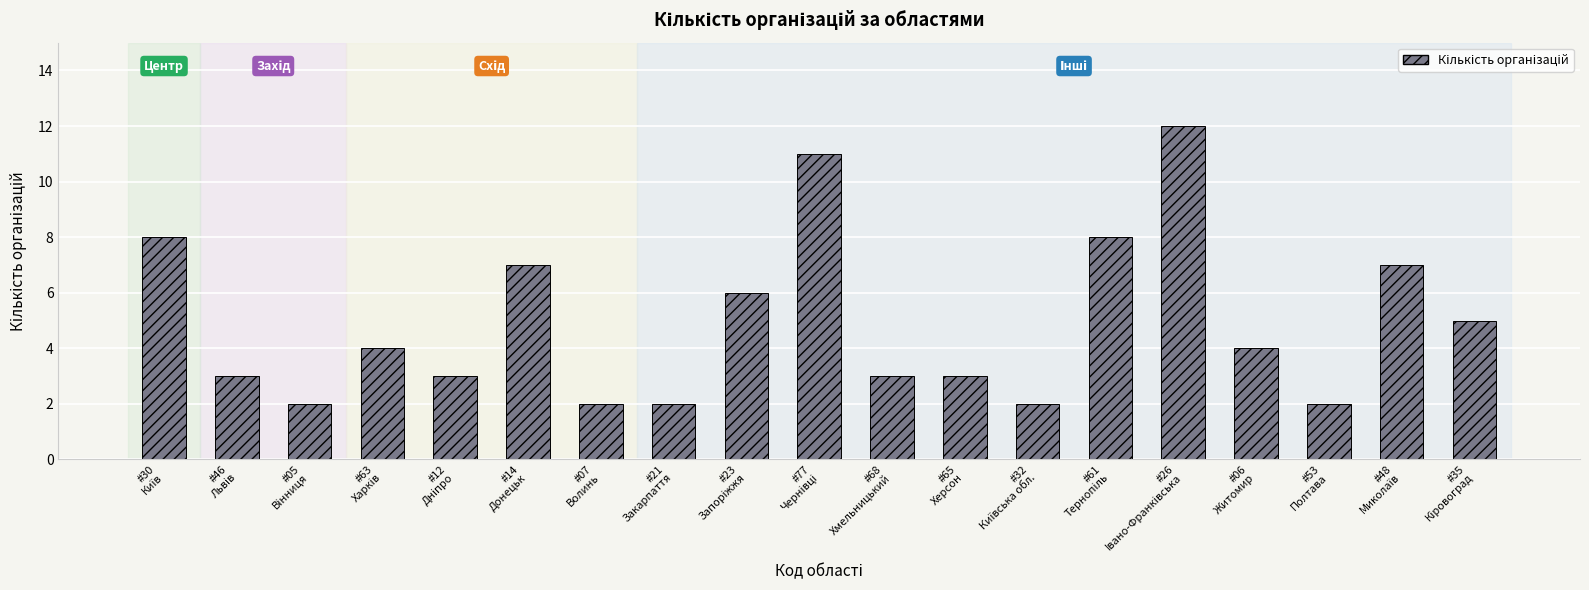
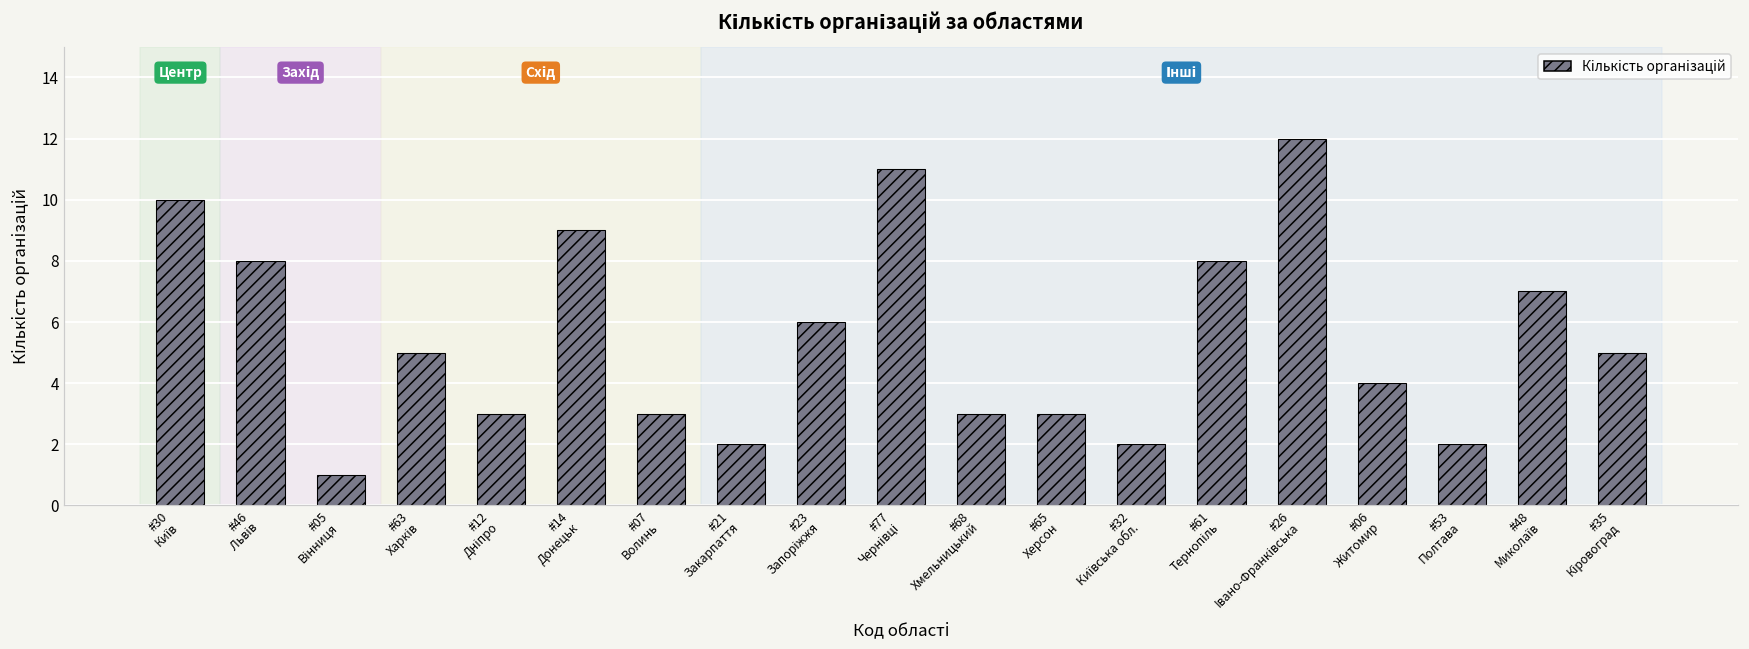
#30 Київ: 8 -> 10
#46 Львів: 3 -> 8
#05 Вінниця: 2 -> 1
#63 Харків: 4 -> 5
#14 Донецьк: 7 -> 9
#07 Волинь: 2 -> 3
